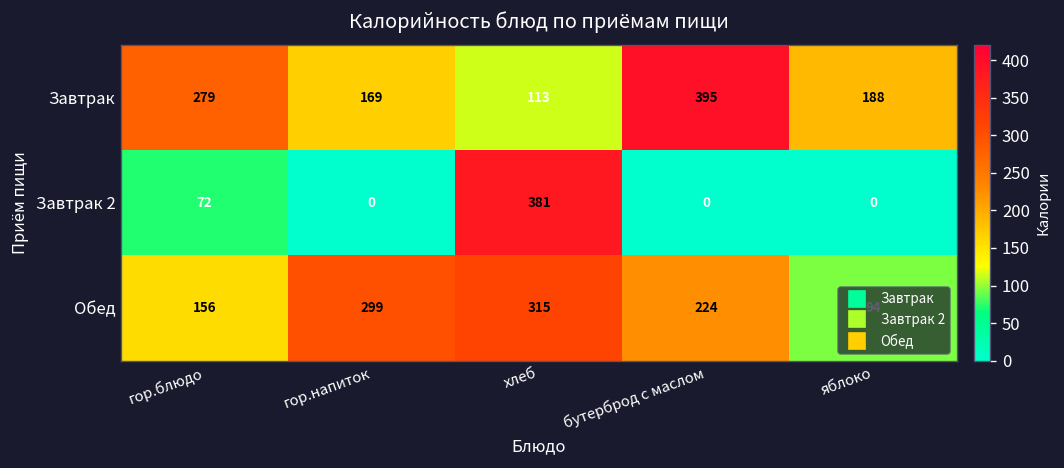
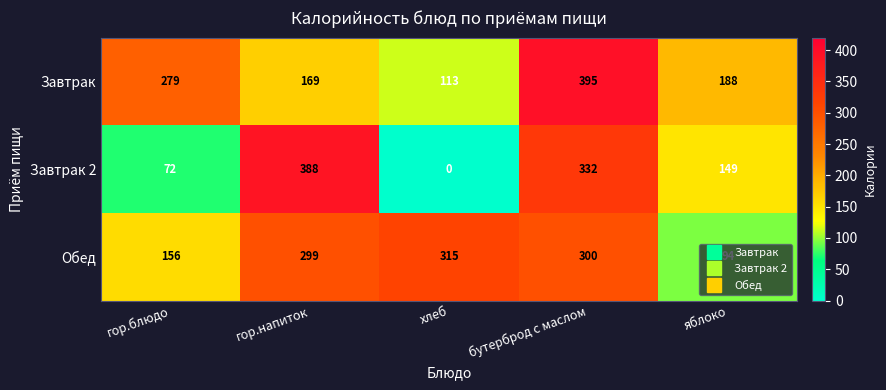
Завтрак 2, гор.напиток: 0 -> 388
Завтрак 2, хлеб: 381 -> 0
Завтрак 2, бутерброд с маслом: 0 -> 332
Завтрак 2, яблоко: 0 -> 149
Обед, бутерброд с маслом: 224 -> 300
